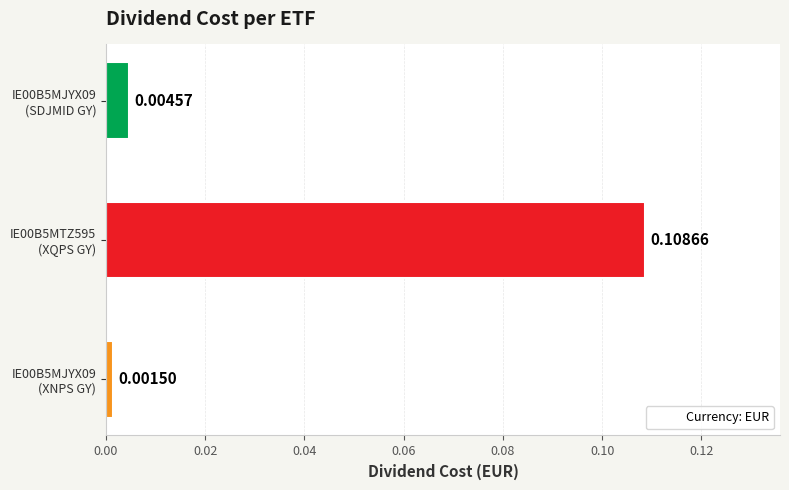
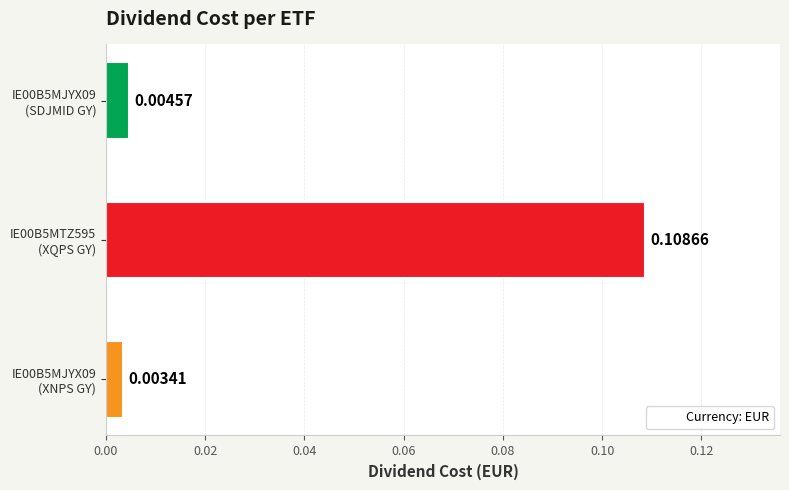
IE00B5MJYX09 (XNPS GY): 0.00150 -> 0.00341
